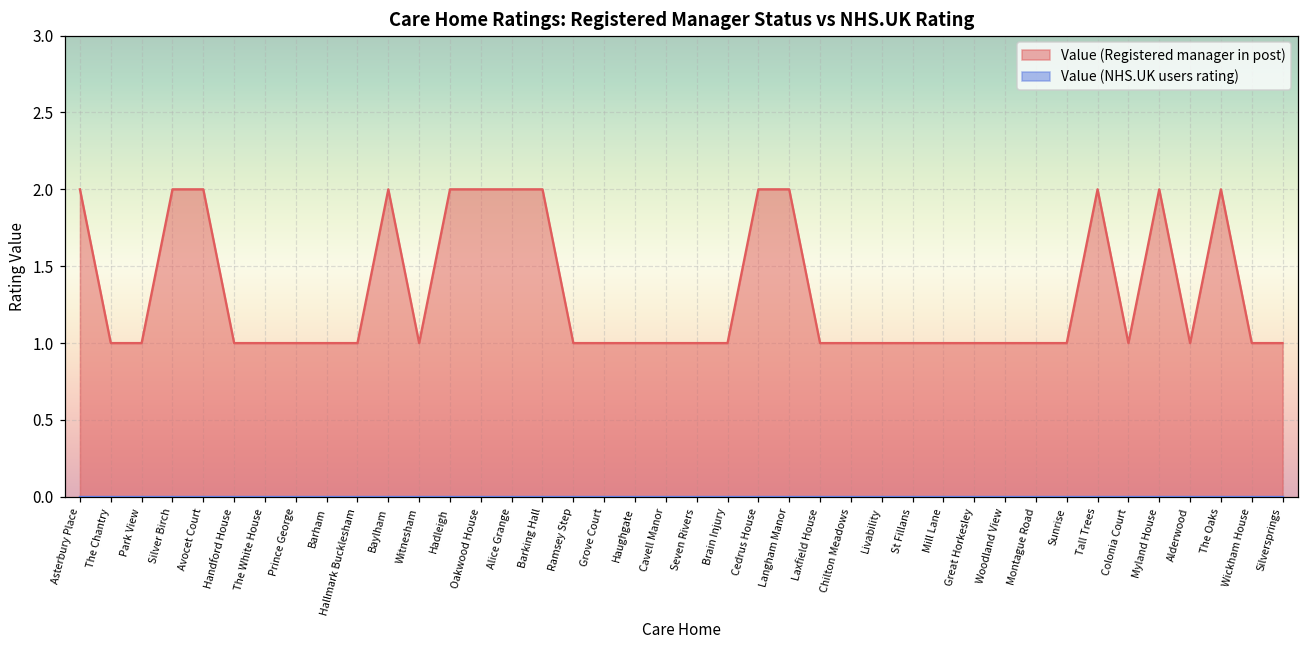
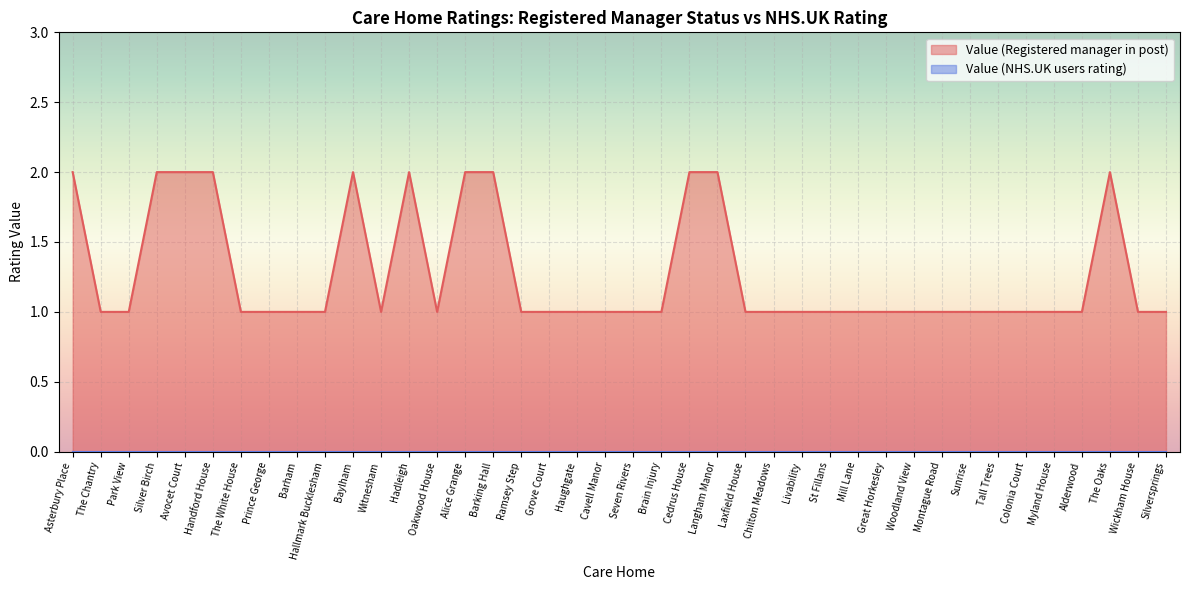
Value (Registered manager in post), Handford House: 1 -> 2
Value (Registered manager in post), Oakwood House: 2 -> 1
Value (Registered manager in post), Tall Trees: 2 -> 1
Value (Registered manager in post), Myland House: 2 -> 1
